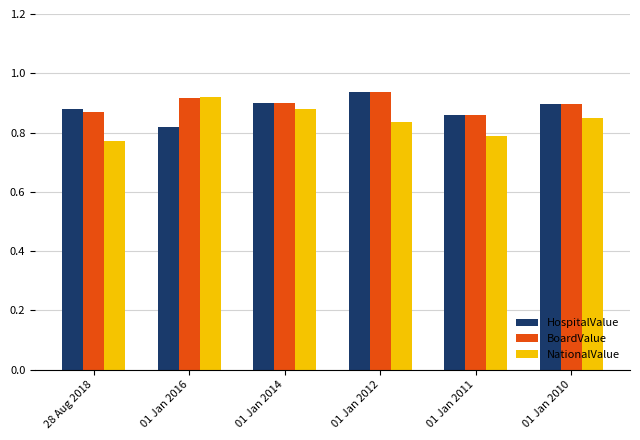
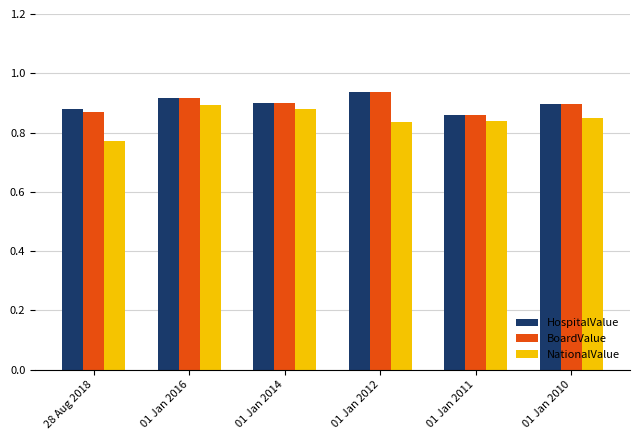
HospitalValue, 01 Jan 2016: 0.82 -> 0.92
NationalValue, 01 Jan 2016: 0.92 -> 0.89
NationalValue, 01 Jan 2011: 0.79 -> 0.84
